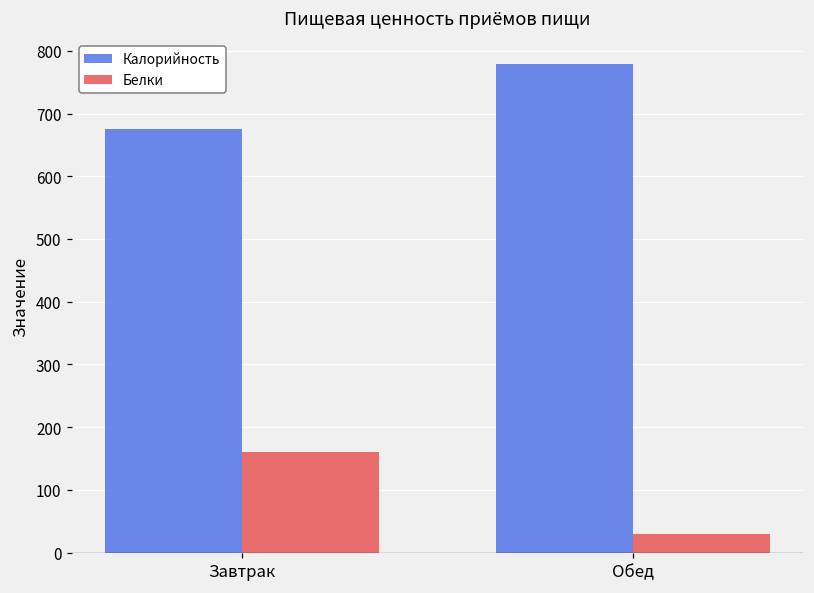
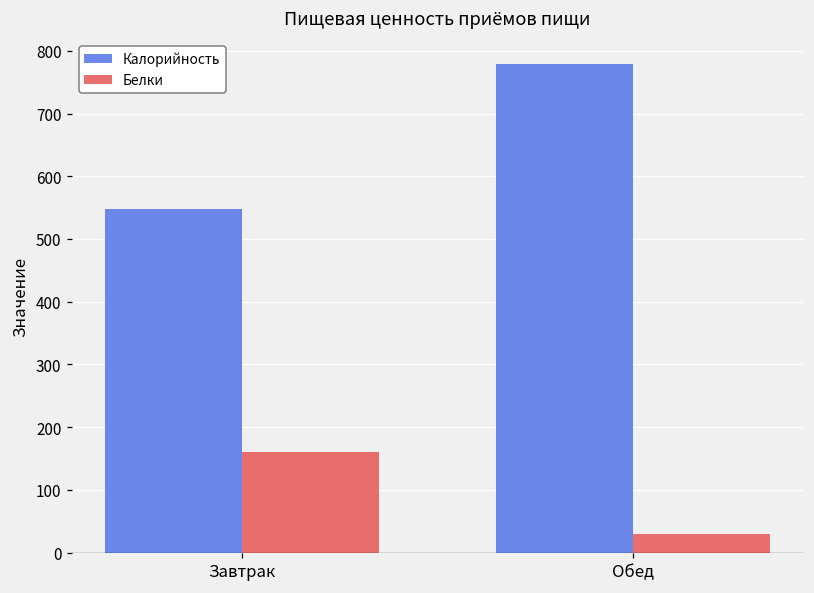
Калорийность, Завтрак: 680 -> 550
